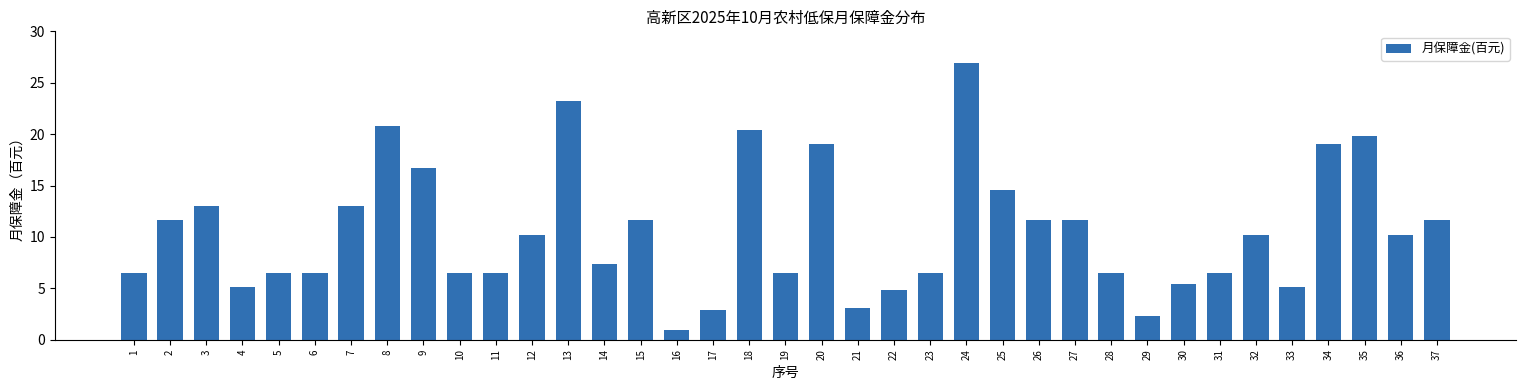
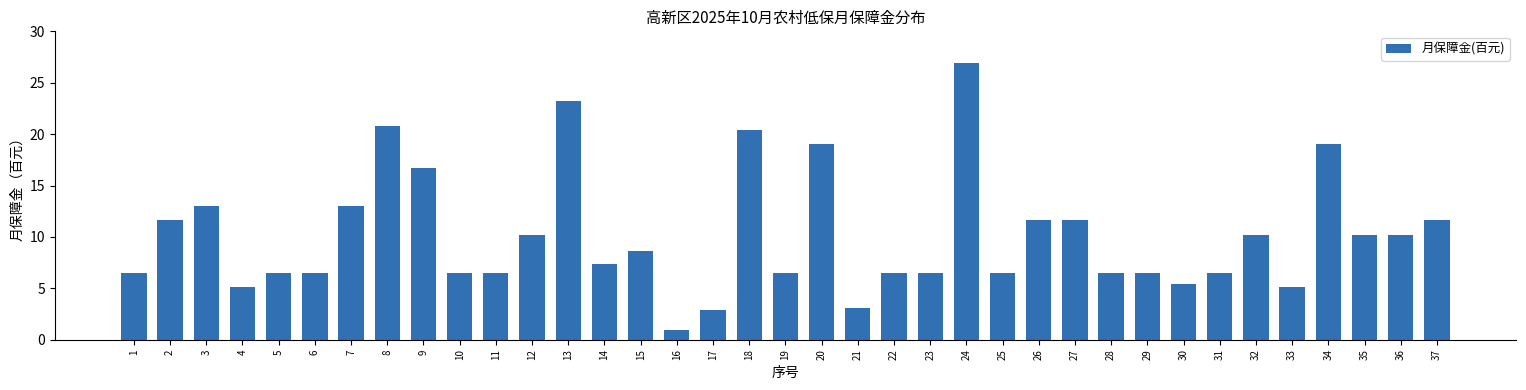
15: 11.6 -> 8.6
22: 4.8 -> 6.5
25: 14.6 -> 6.5
29: 2.3 -> 6.5
35: 19.8 -> 10.2
